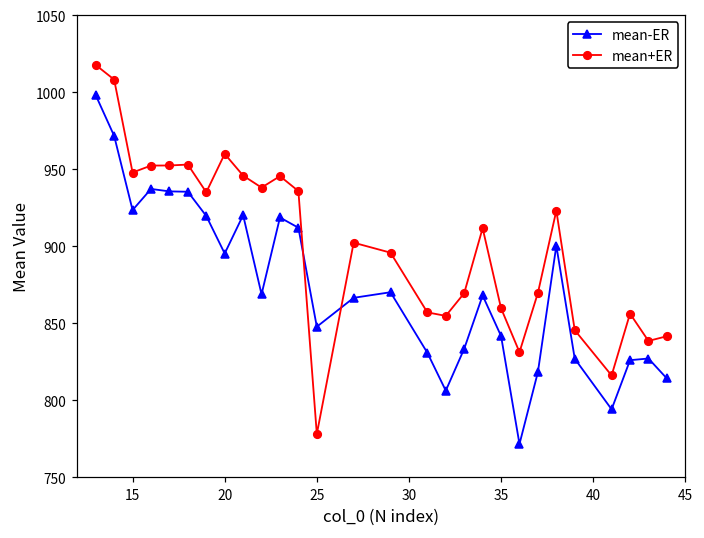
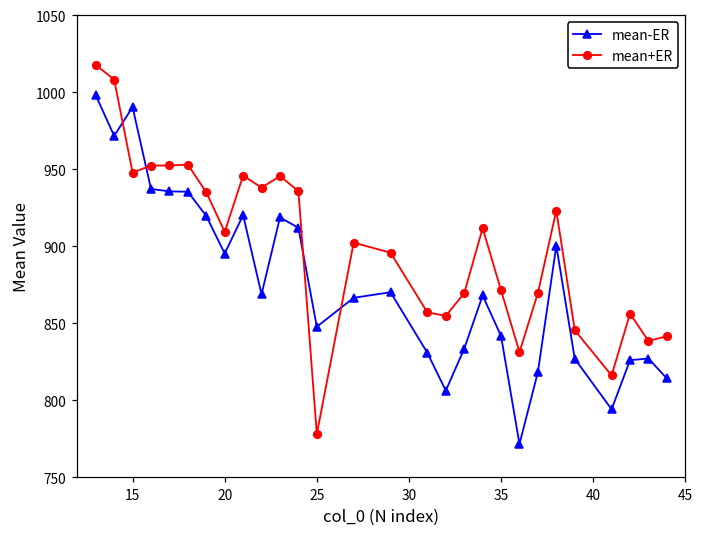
mean-ER, 15: 924 -> 990
mean+ER, 20: 960 -> 909
mean+ER, 35: 860 -> 871
